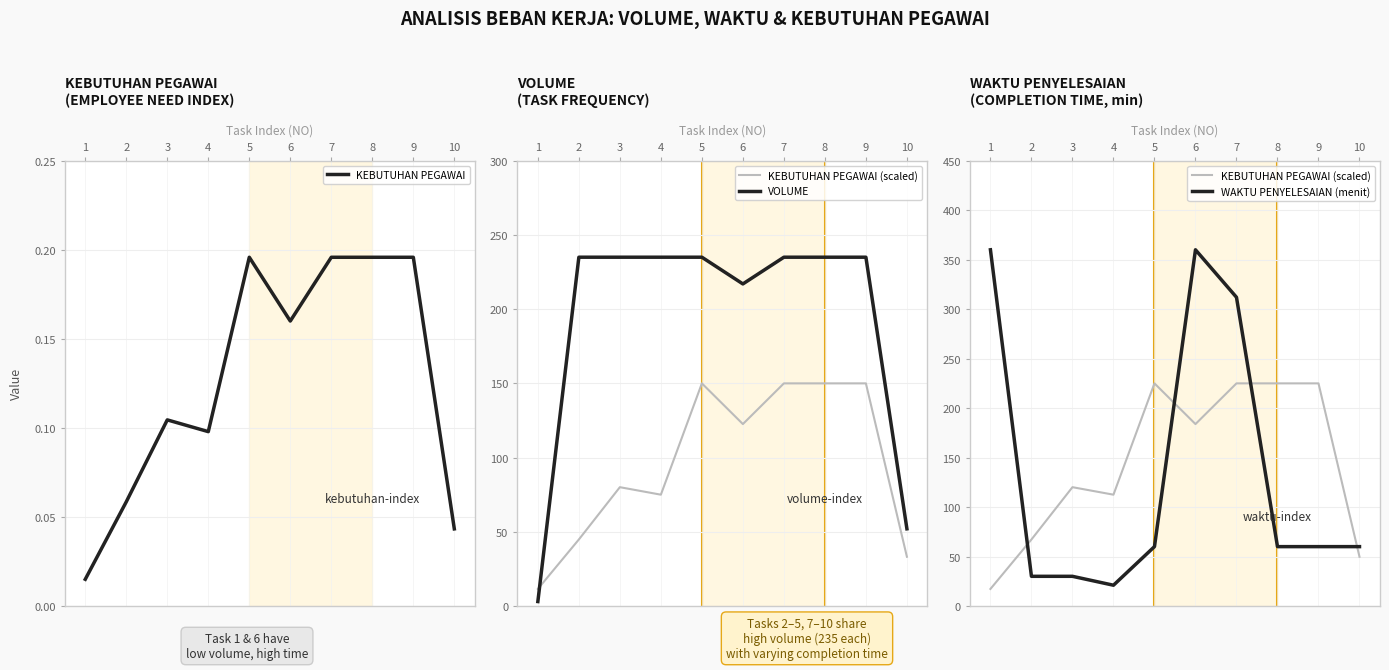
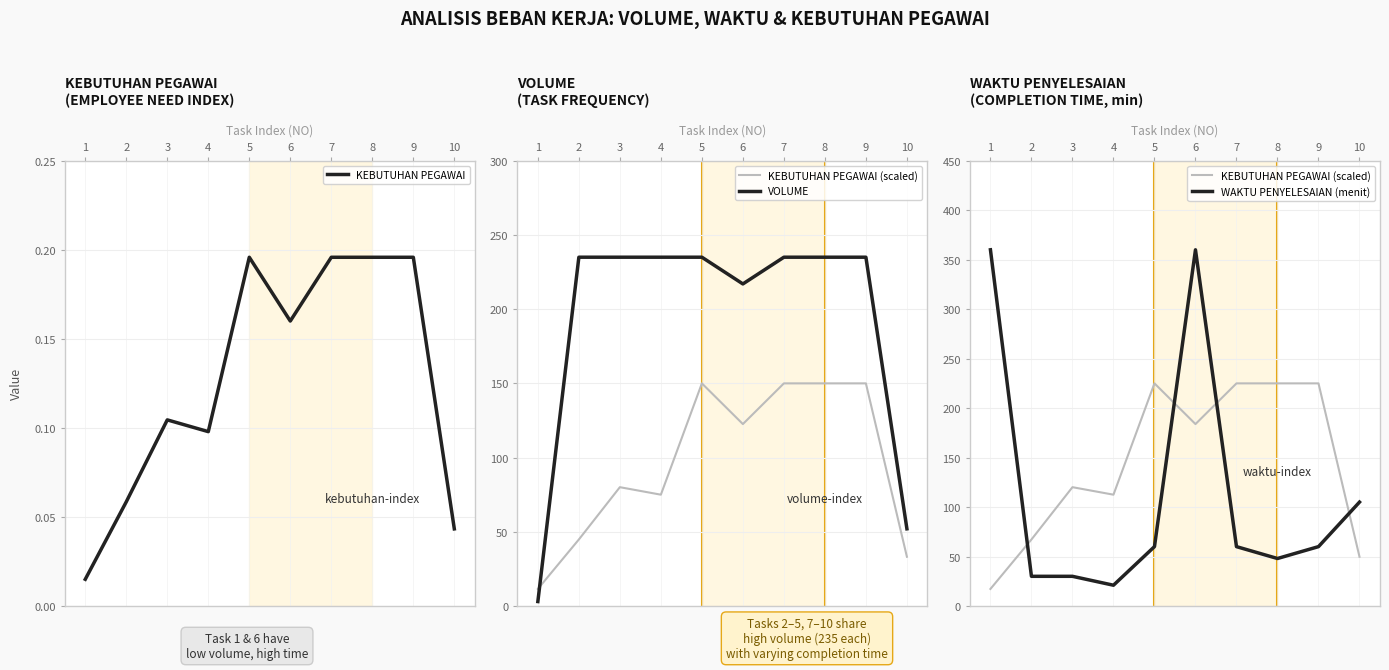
WAKTU PENYELESAIAN (COMPLETION TIME, min), WAKTU PENYELESAIAN (menit), 7: 310 -> 60
WAKTU PENYELESAIAN (COMPLETION TIME, min), WAKTU PENYELESAIAN (menit), 8: 60 -> 50
WAKTU PENYELESAIAN (COMPLETION TIME, min), WAKTU PENYELESAIAN (menit), 10: 60 -> 110
